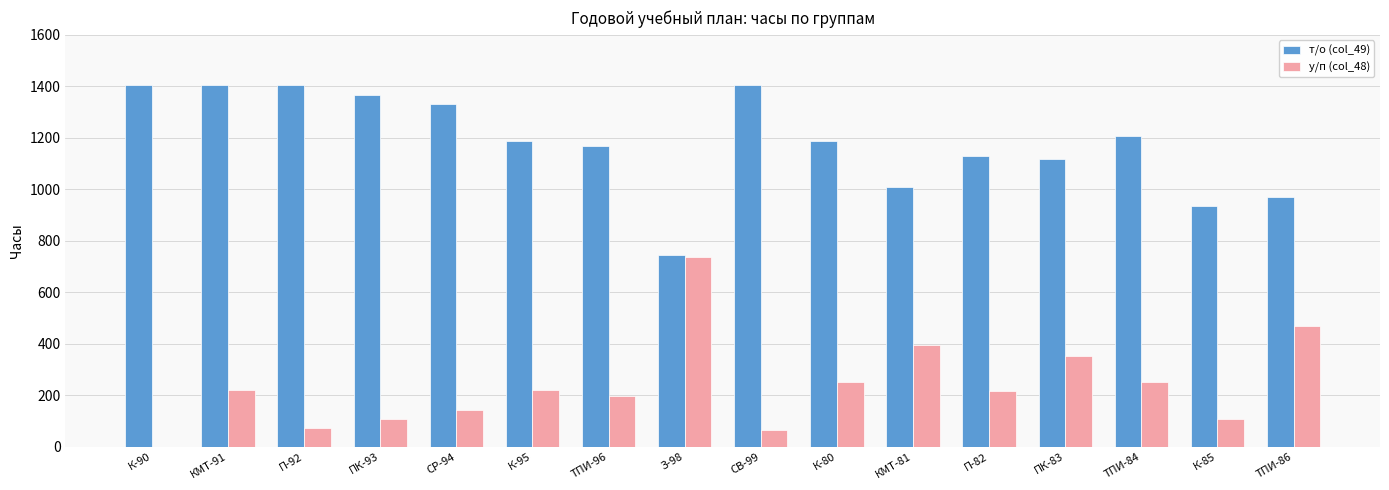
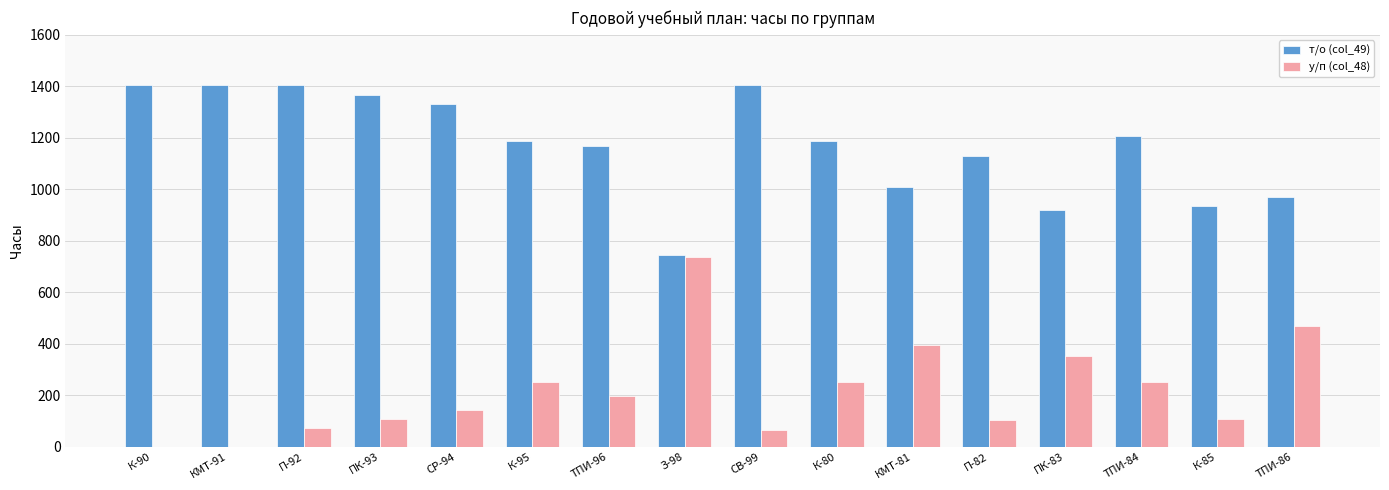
у/п (col_48), КМТ-91: 220 -> 0
у/п (col_48), К-95: 220 -> 250
у/п (col_48), П-82: 220 -> 100
т/о (col_49), ПК-83: 1120 -> 920
